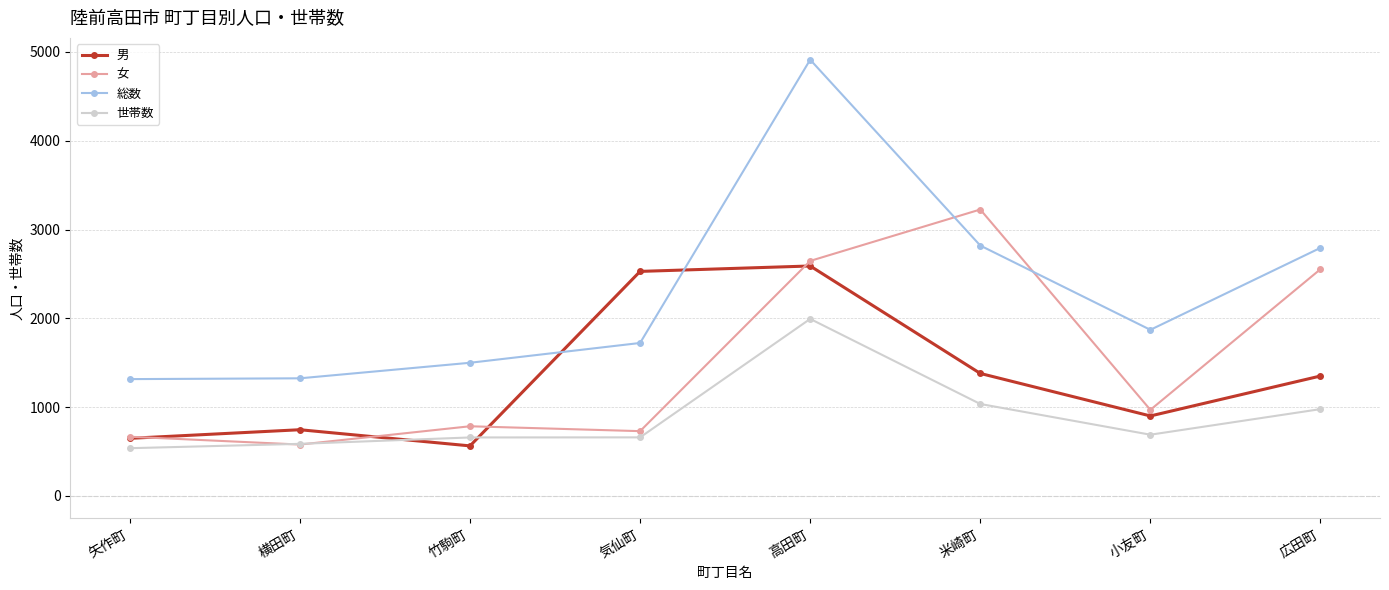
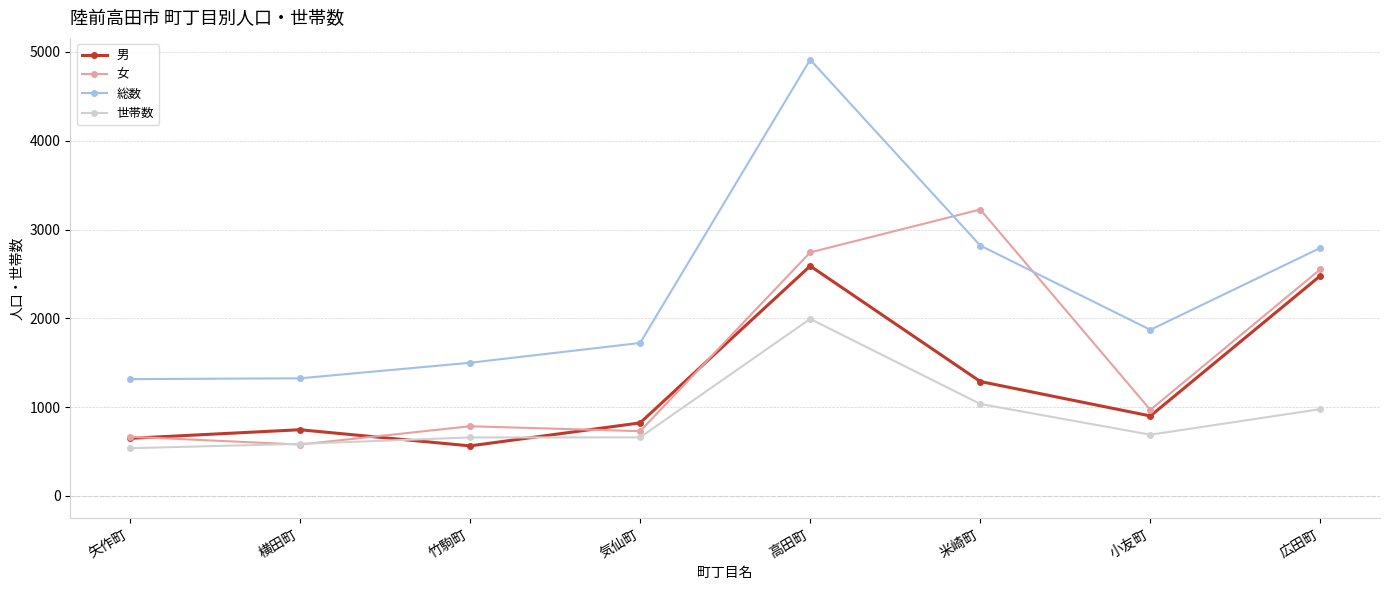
男, 気仙町: 2500 -> 800
女, 高田町: 2600 -> 2700
男, 米崎町: 1400 -> 1300
男, 広田町: 1400 -> 2500
